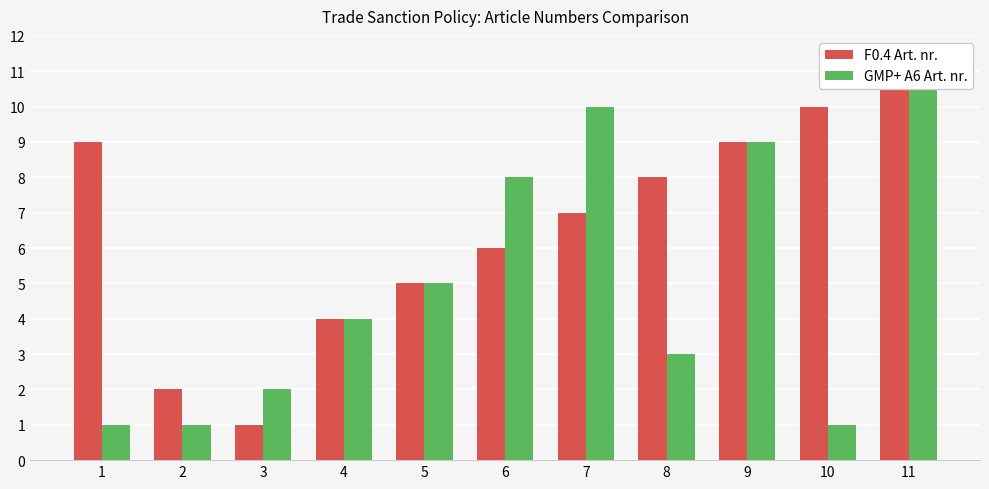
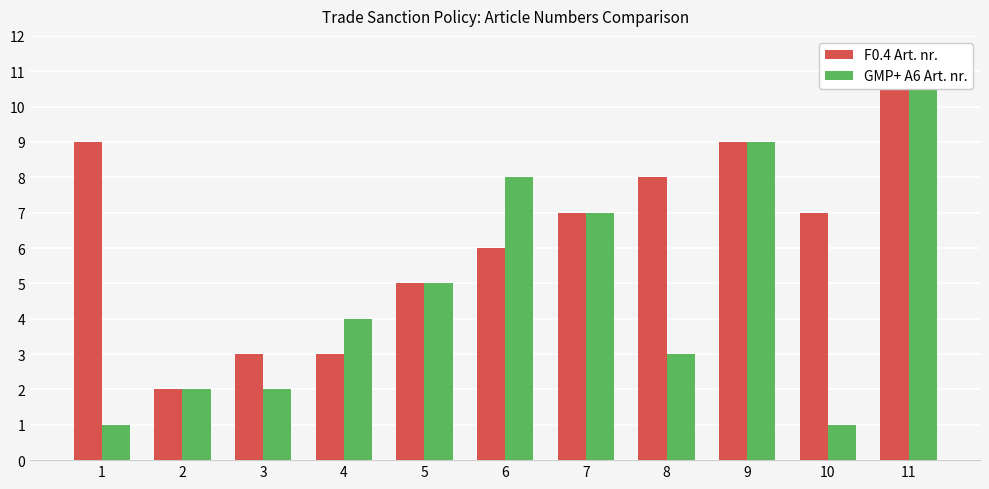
GMP+ A6 Art. nr., 2: 1 -> 2
F0.4 Art. nr., 3: 1 -> 3
F0.4 Art. nr., 4: 4 -> 3
GMP+ A6 Art. nr., 7: 10 -> 7
F0.4 Art. nr., 10: 10 -> 7
